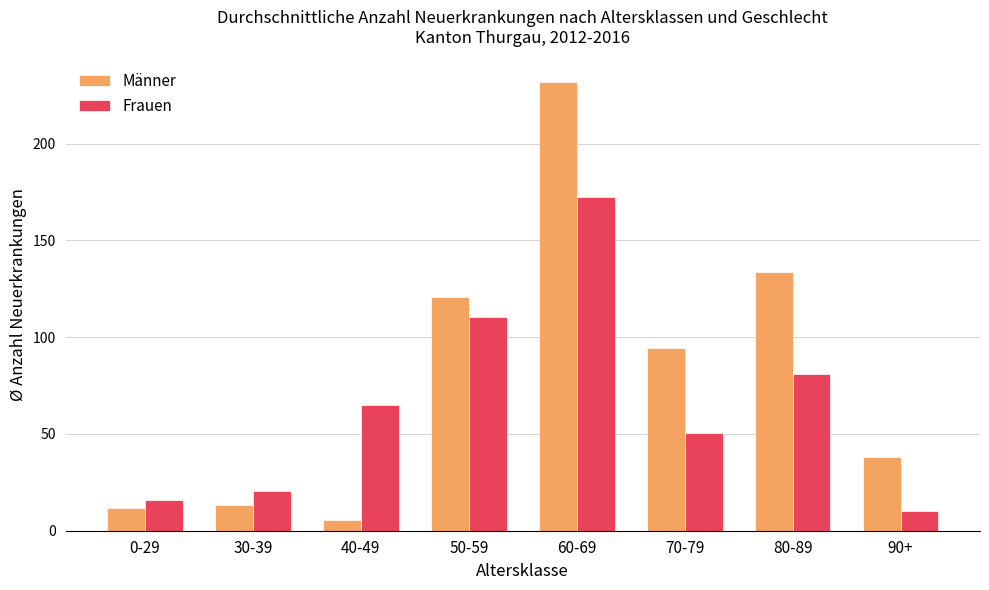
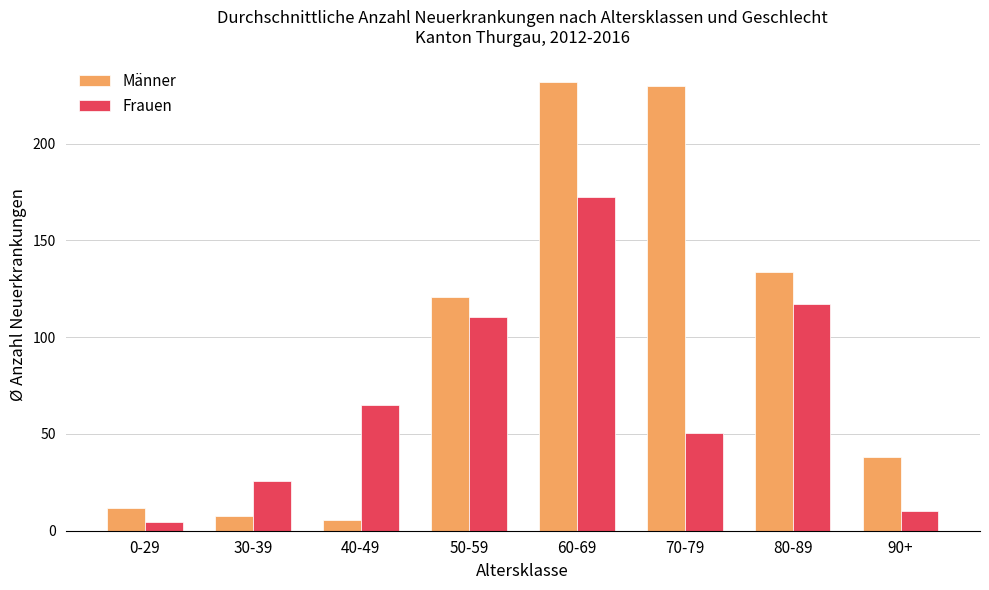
Frauen, 0-29: 16 -> 5
Männer, 30-39: 13 -> 8
Frauen, 30-39: 21 -> 26
Männer, 70-79: 94 -> 230
Frauen, 80-89: 81 -> 117
